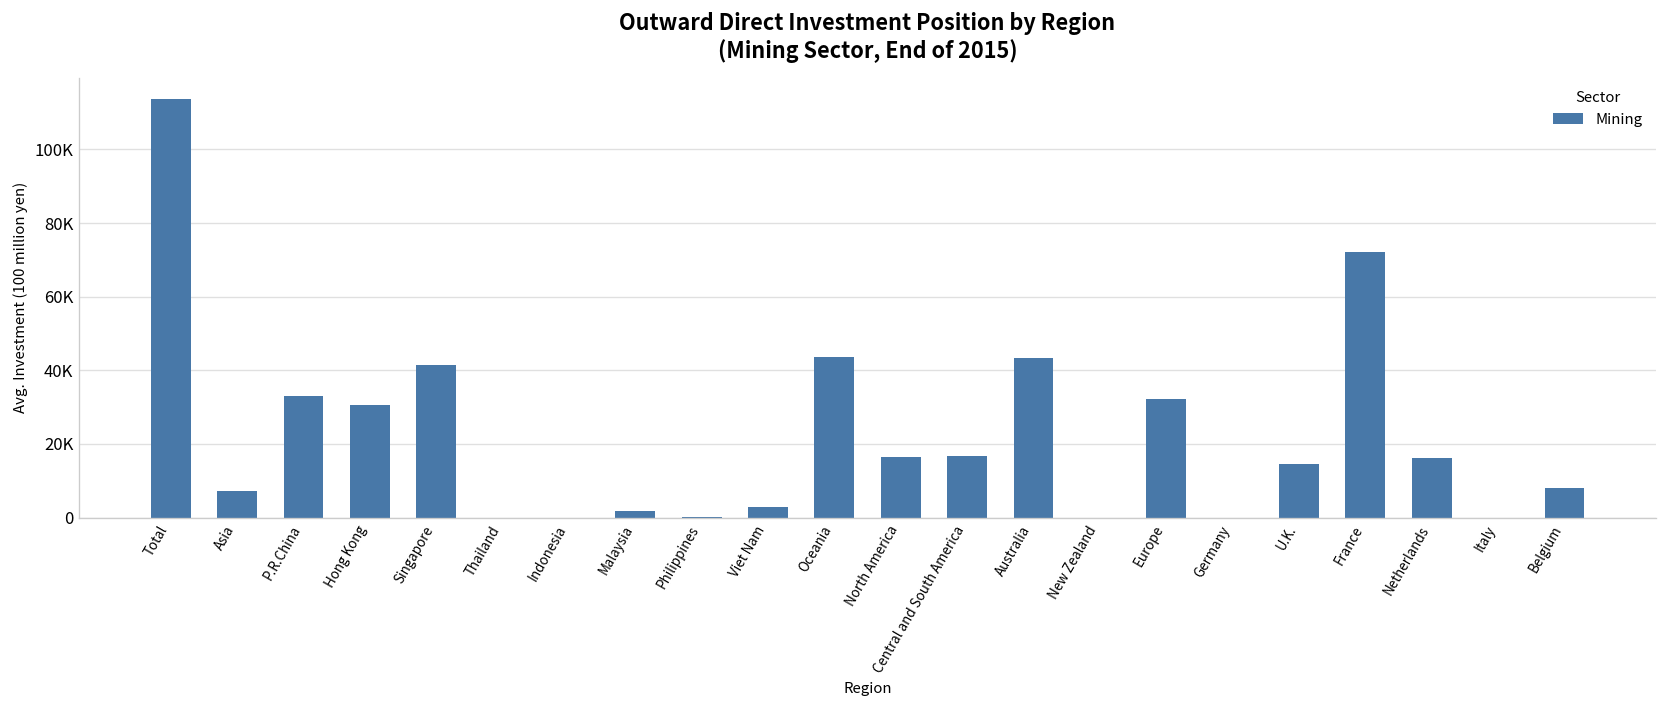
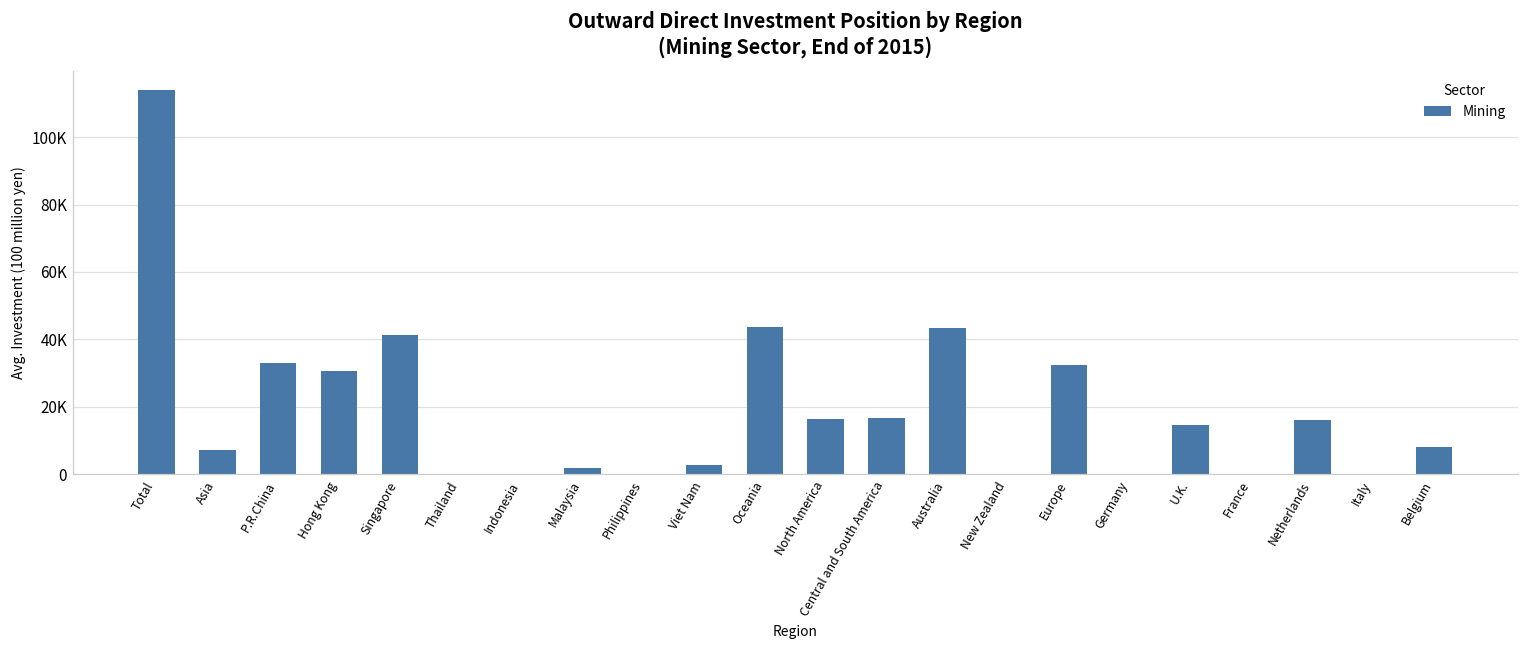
France: 72000 -> 0
